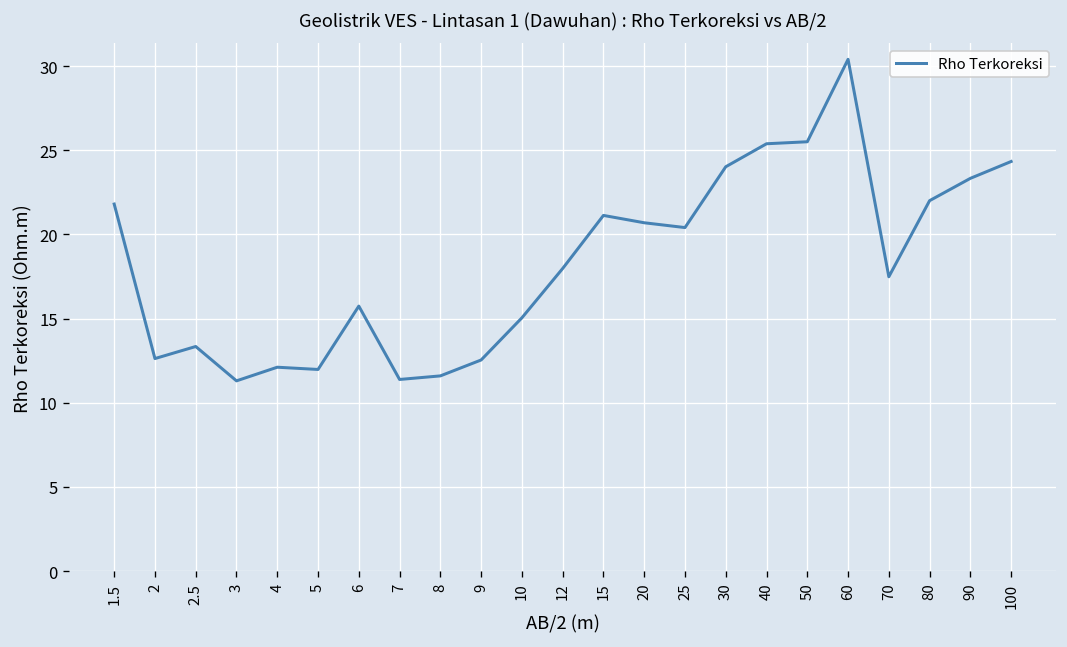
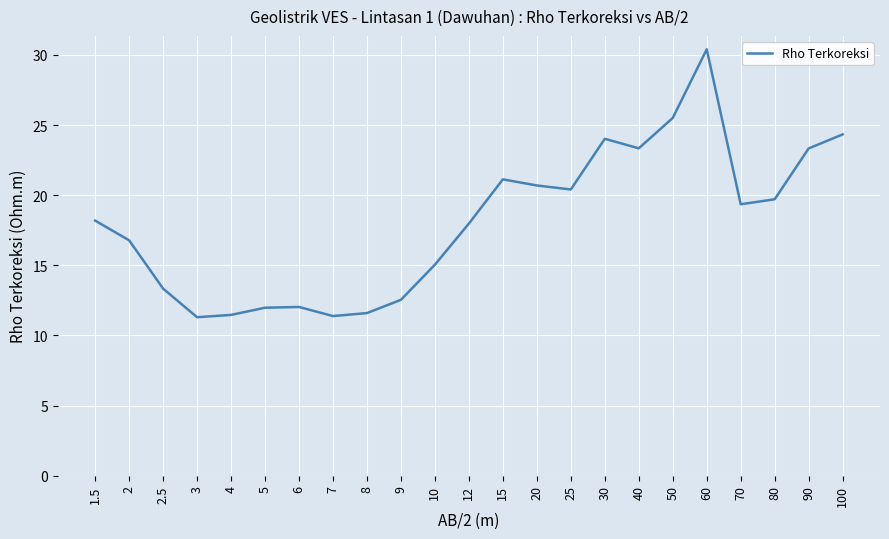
1.5: 21.8 -> 18.2
2: 12.6 -> 16.8
4: 12.1 -> 11.5
6: 15.7 -> 12.0
40: 25.4 -> 23.3
70: 17.5 -> 19.4
80: 22.0 -> 19.7
